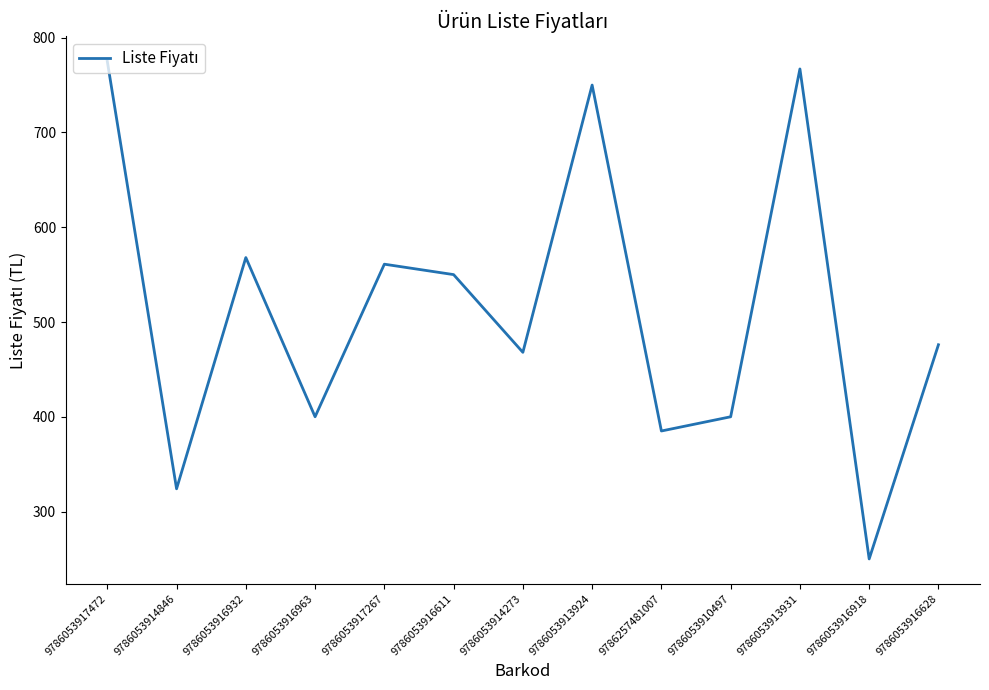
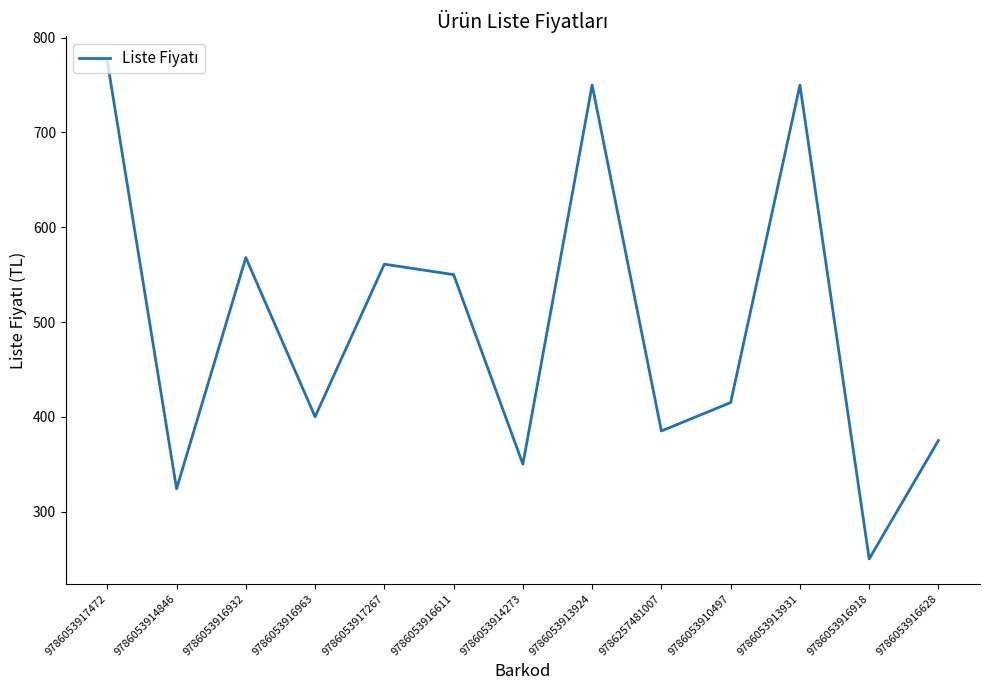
9786053914273: 470 -> 350
9786053910497: 400 -> 420
9786053913931: 770 -> 750
9786053916628: 480 -> 380
